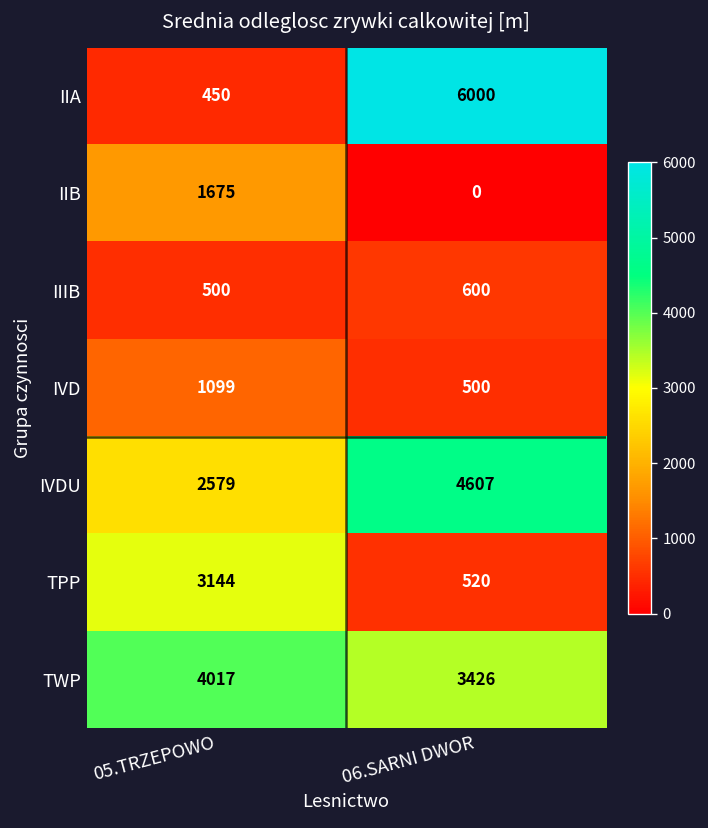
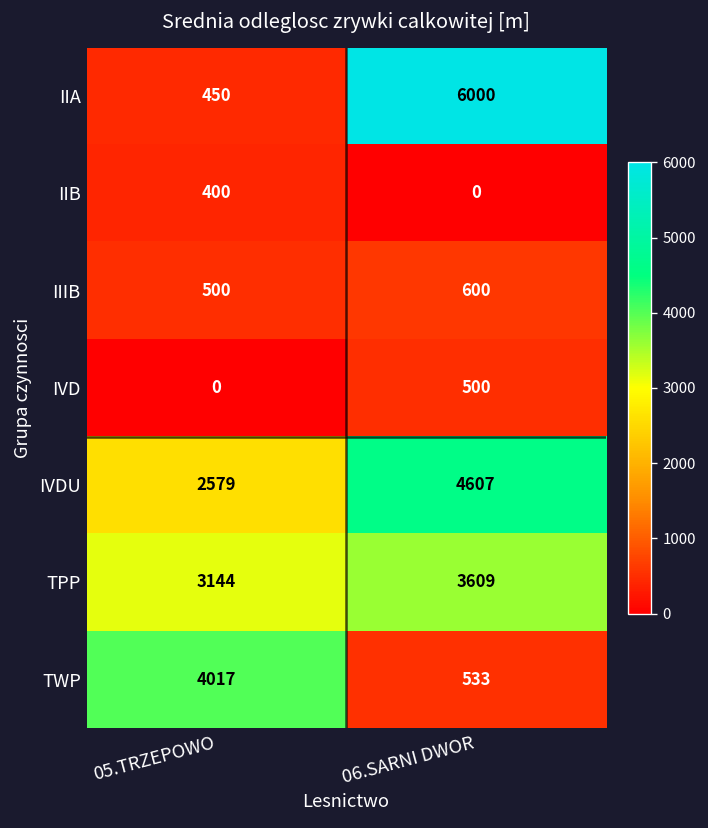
IIB, 05.TRZEPOWO: 1675 -> 400
IVD, 05.TRZEPOWO: 1099 -> 0
TPP, 06.SARNI DWOR: 520 -> 3609
TWP, 06.SARNI DWOR: 3426 -> 533
